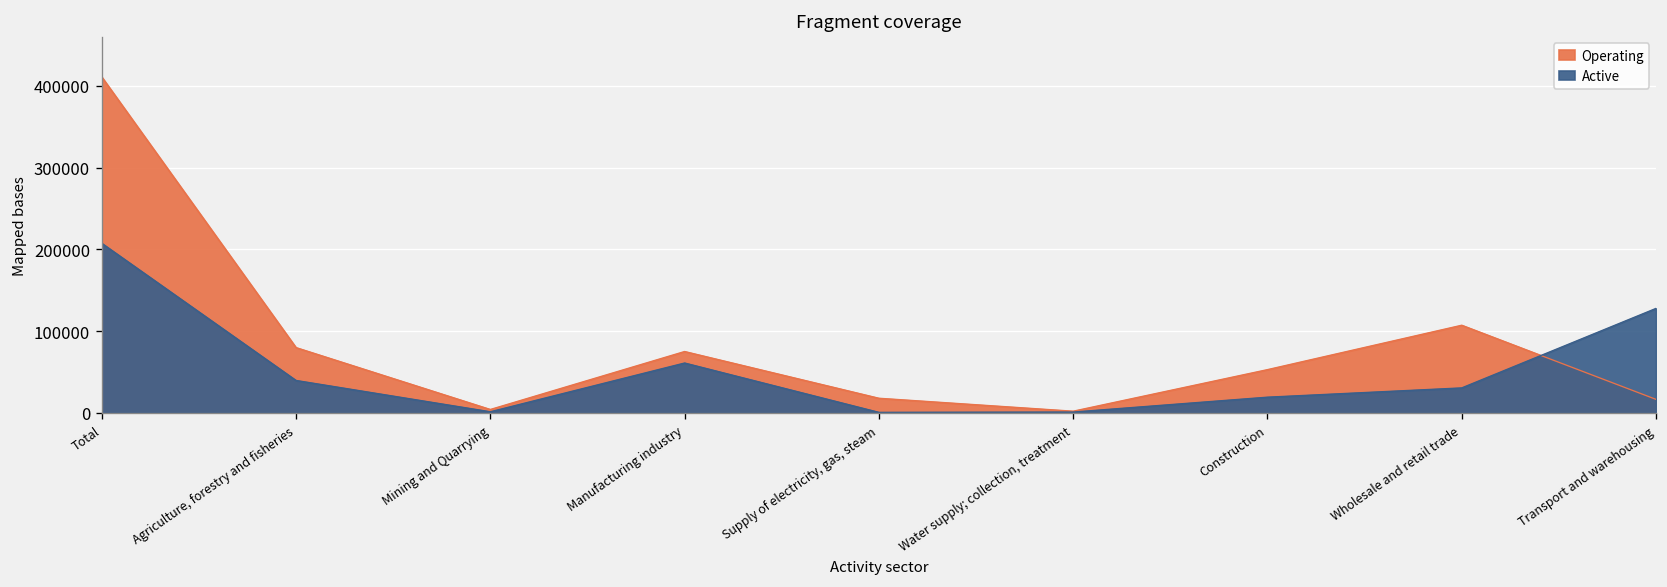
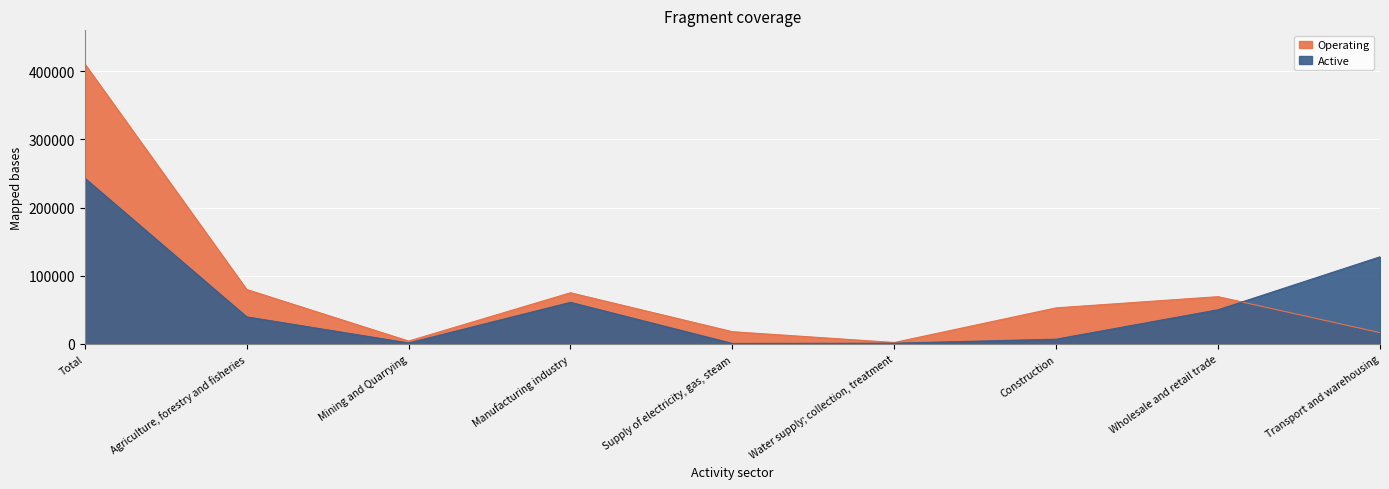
Active, Total: 210000 -> 240000
Active, Construction: 20000 -> 10000
Operating, Wholesale and retail trade: 110000 -> 70000
Active, Wholesale and retail trade: 30000 -> 50000
